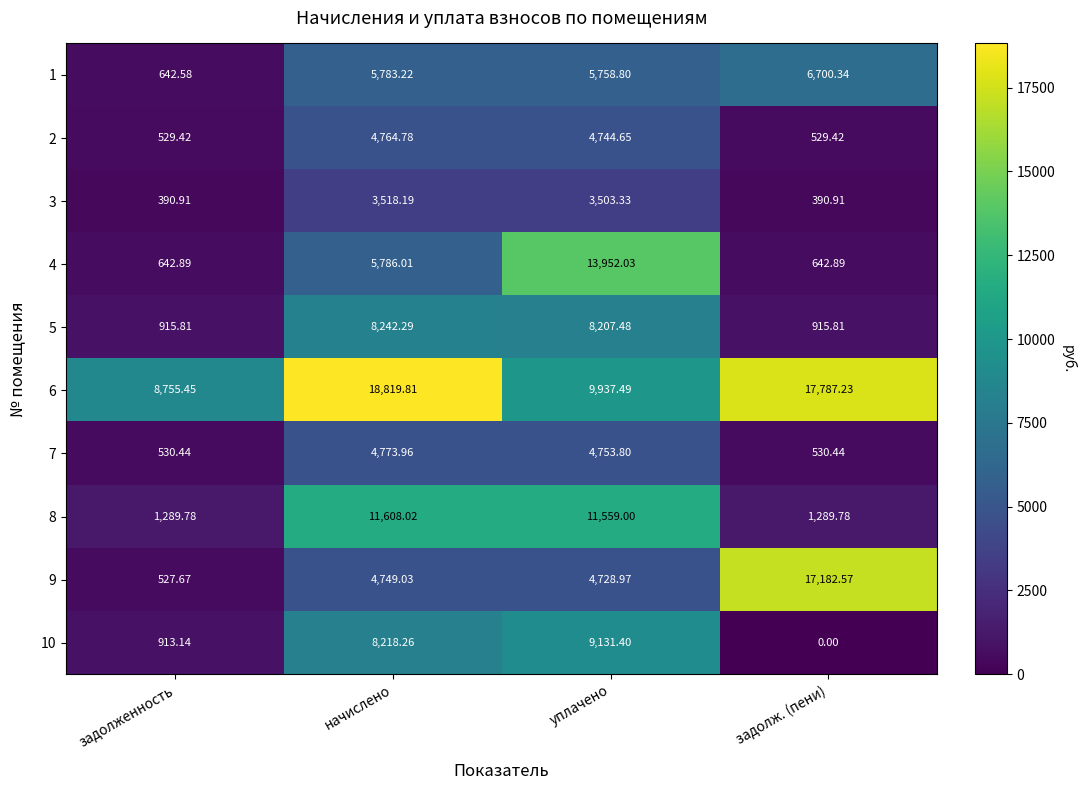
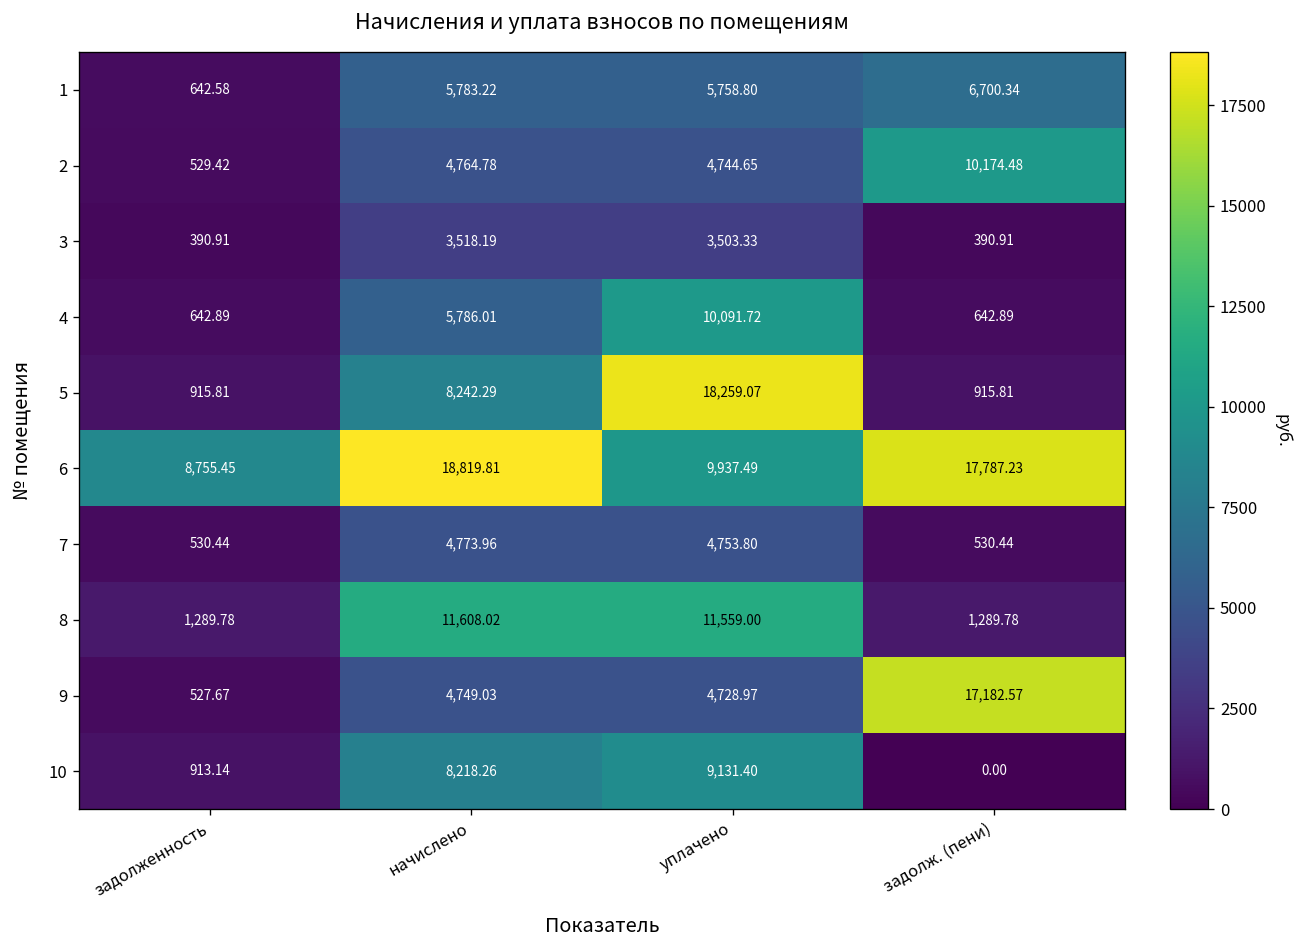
2, задолж. (пени): 529.42 -> 10,174.48
4, уплачено: 13,952.03 -> 10,091.72
5, уплачено: 8,207.48 -> 18,259.07
